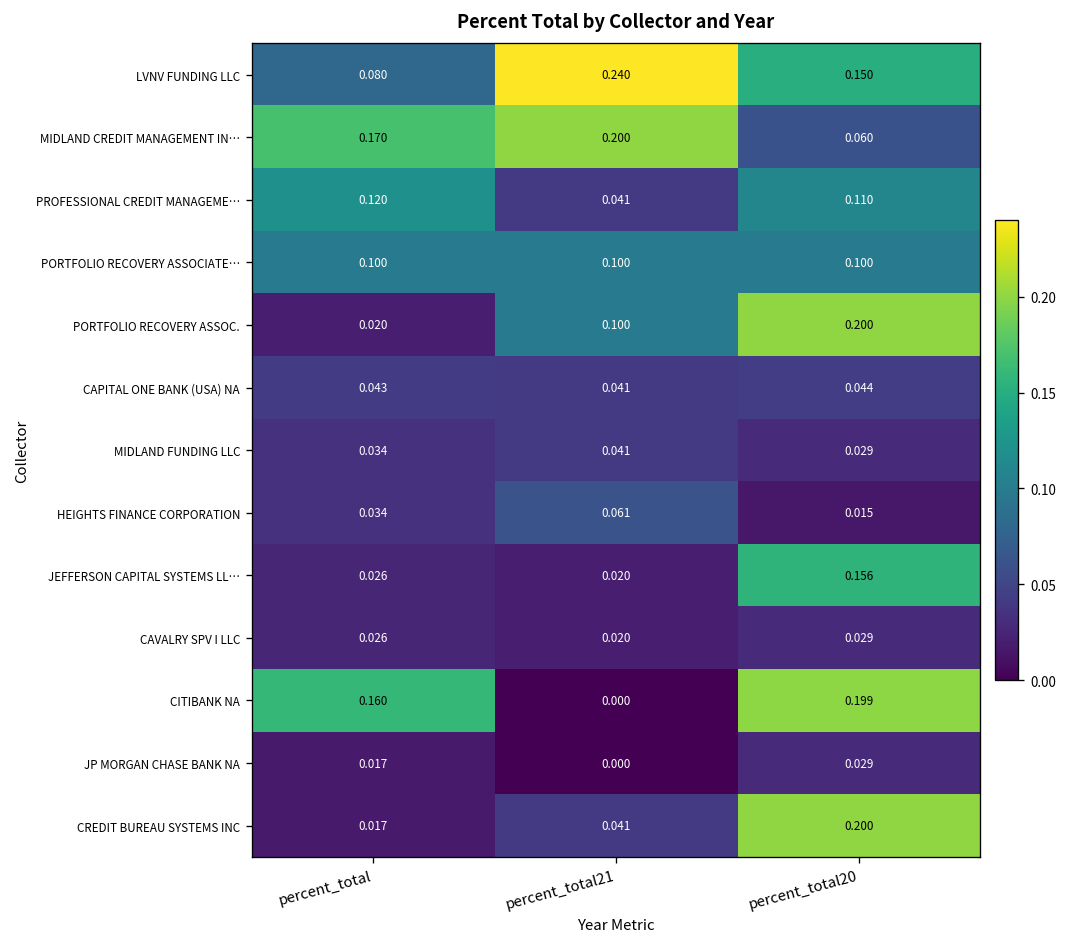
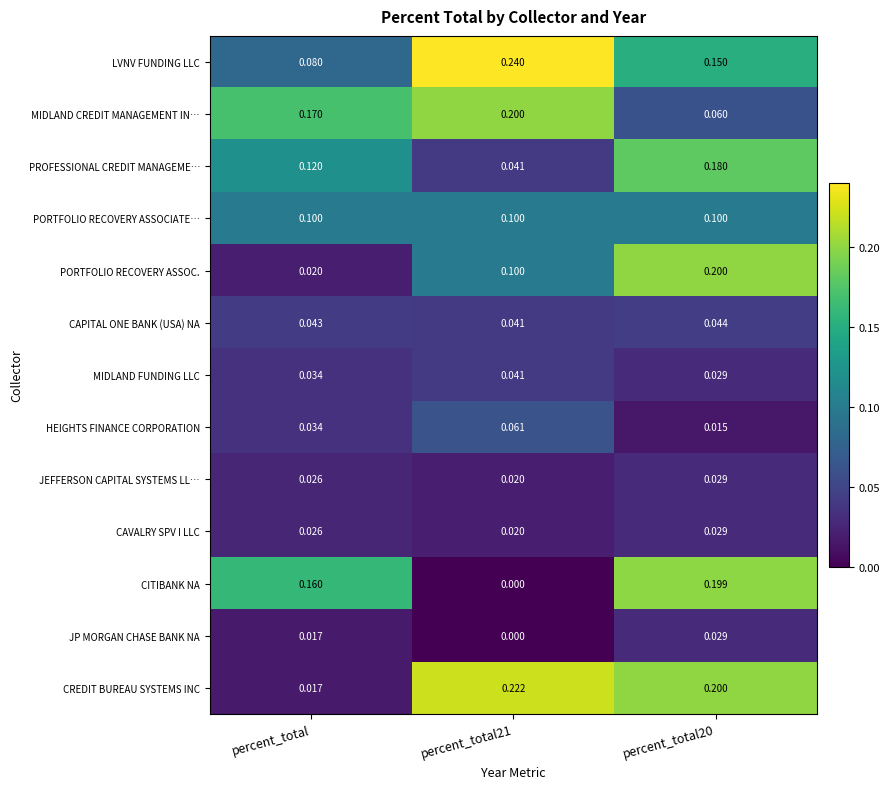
PROFESSIONAL CREDIT MANAGEME…, percent_total20: 0.110 -> 0.180
JEFFERSON CAPITAL SYSTEMS LL…, percent_total20: 0.156 -> 0.029
CREDIT BUREAU SYSTEMS INC, percent_total21: 0.041 -> 0.222
